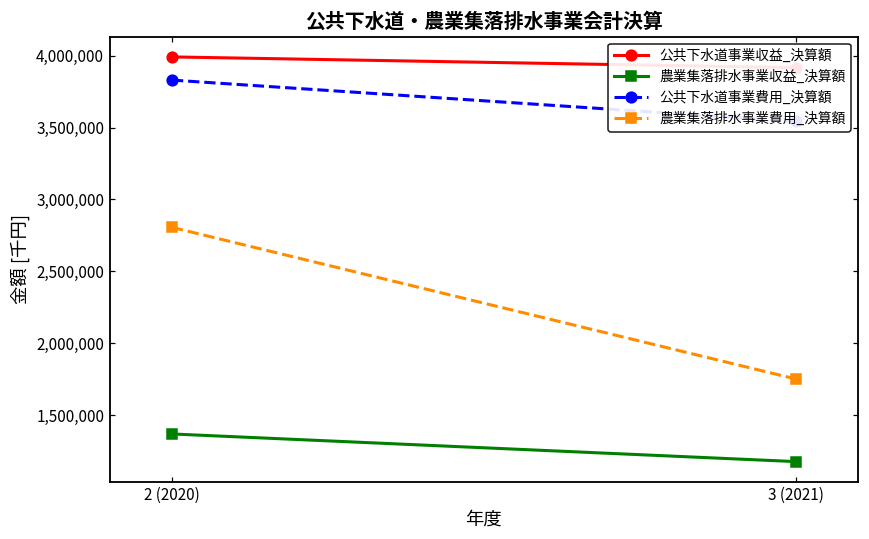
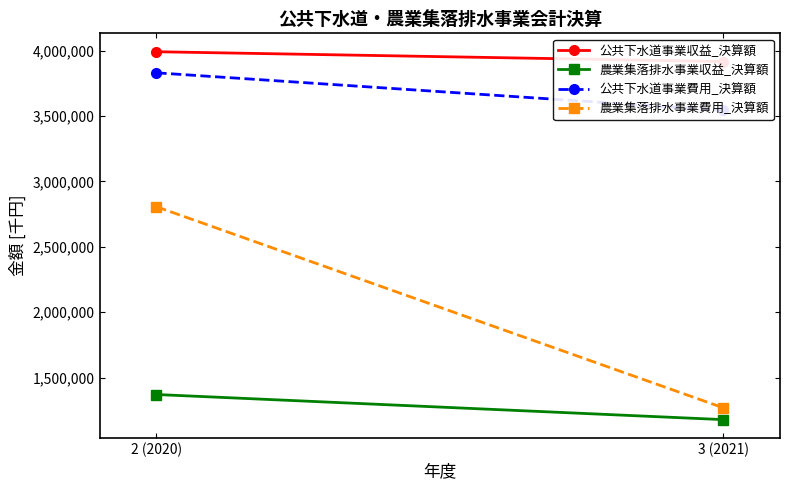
農業集落排水事業費用_決算額, 3 (2021): 1,750,000 -> 1,270,000
